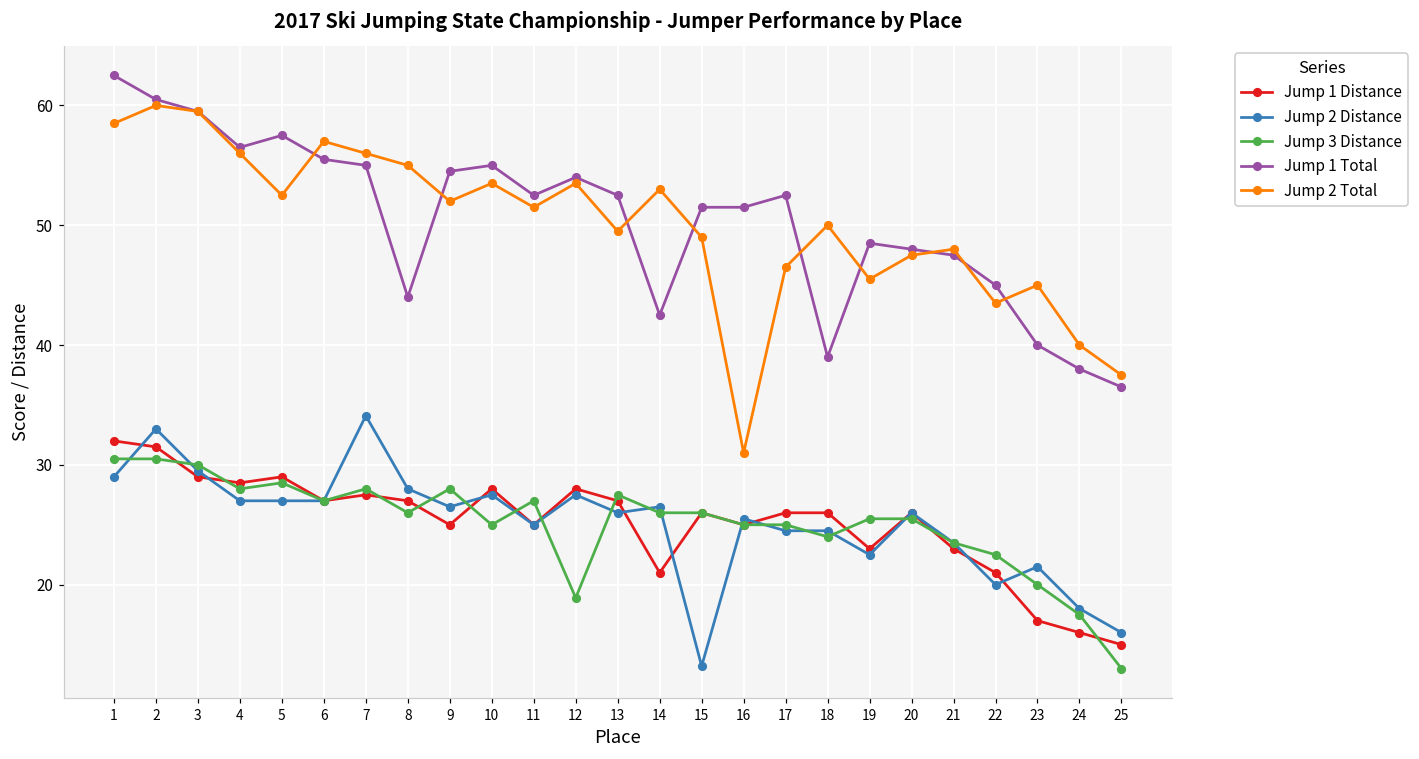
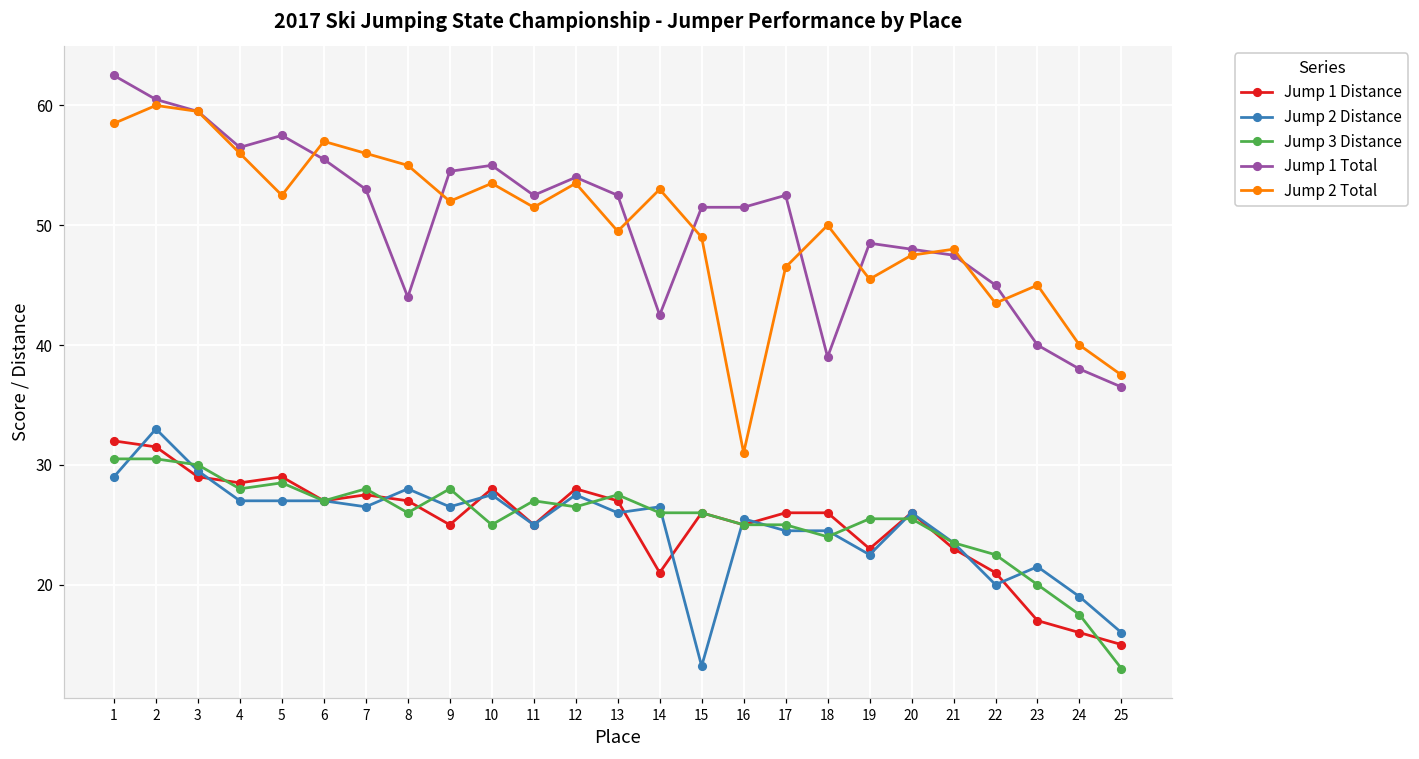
Jump 2 Distance, 7: 34.1 -> 26.5
Jump 1 Total, 7: 55 -> 53
Jump 3 Distance, 12: 18.9 -> 26.5
Jump 2 Distance, 24: 18 -> 19
